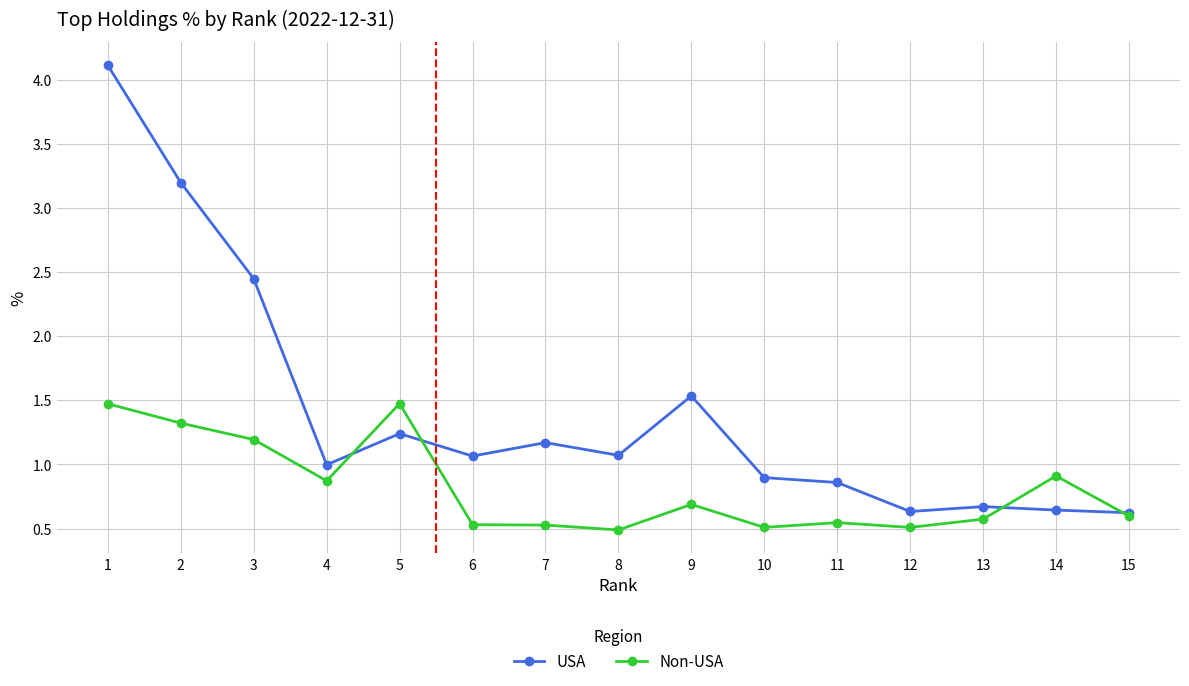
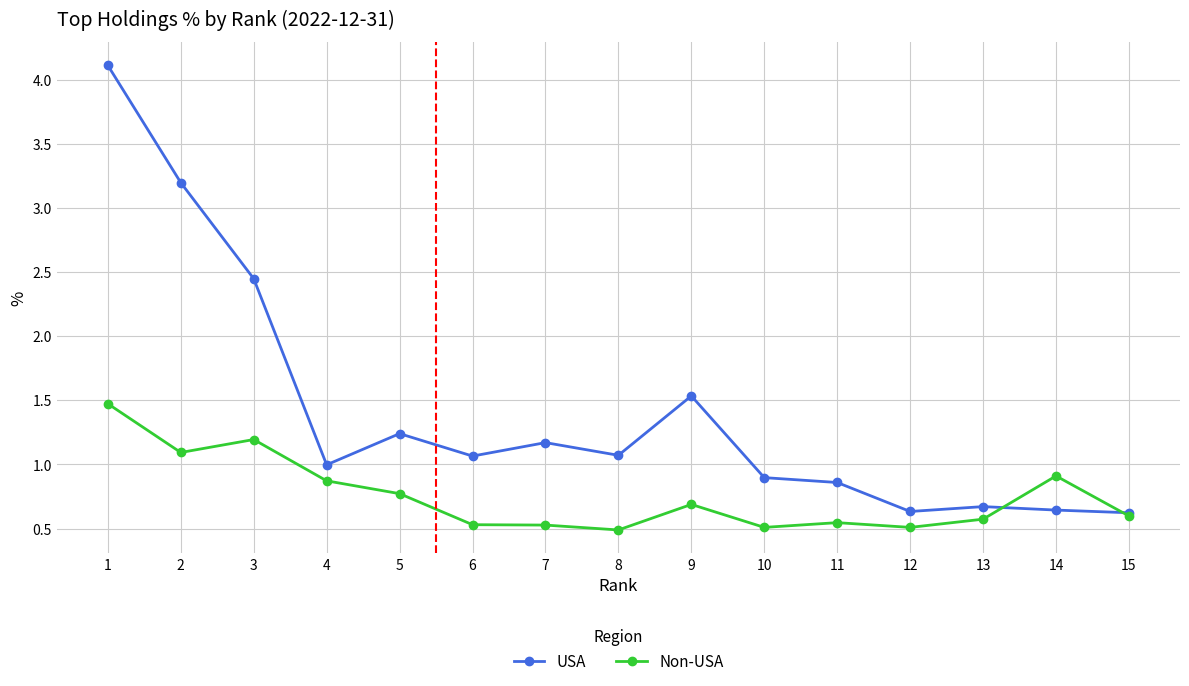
Non-USA, 2: 1.32 -> 1.09
Non-USA, 5: 1.47 -> 0.77
